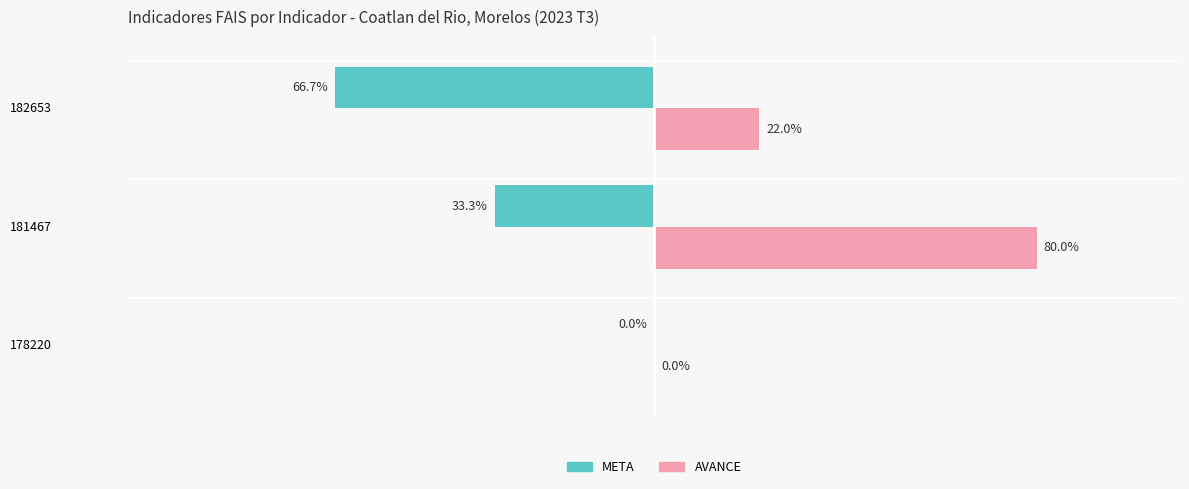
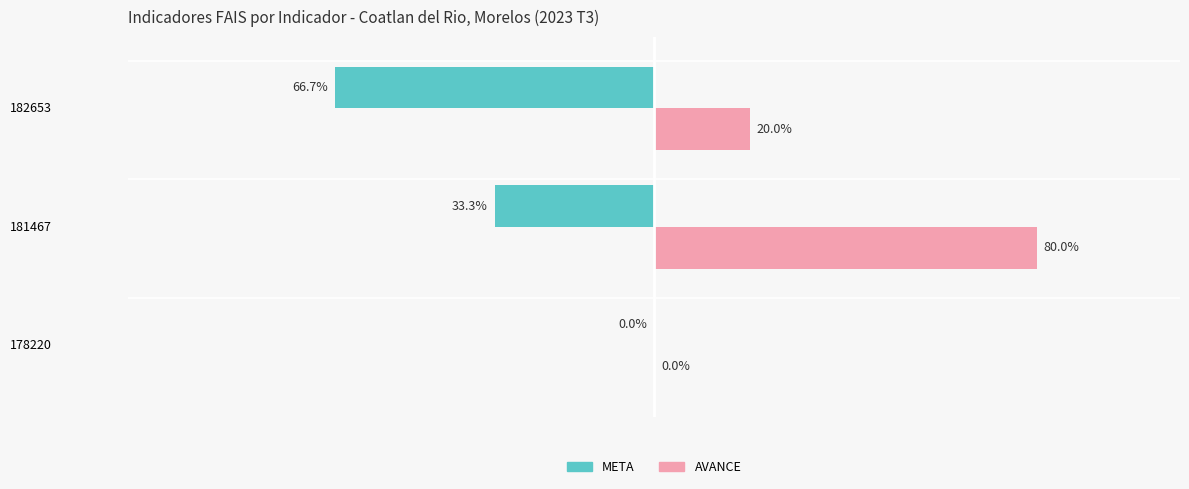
AVANCE, 182653: 22.0% -> 20.0%
